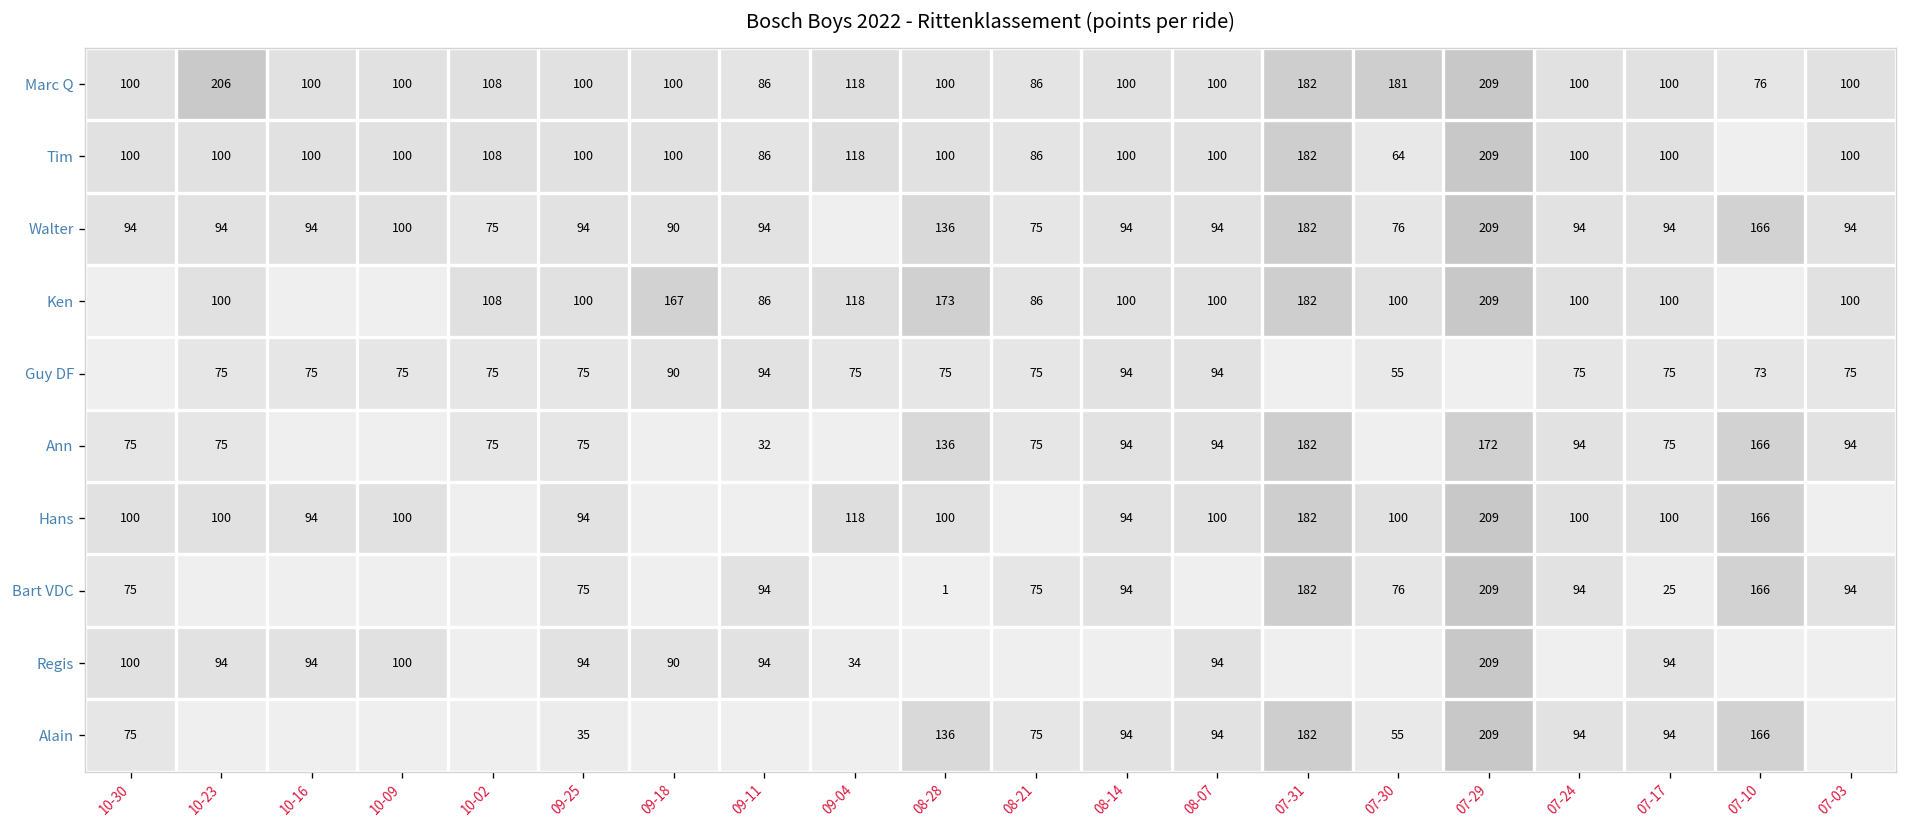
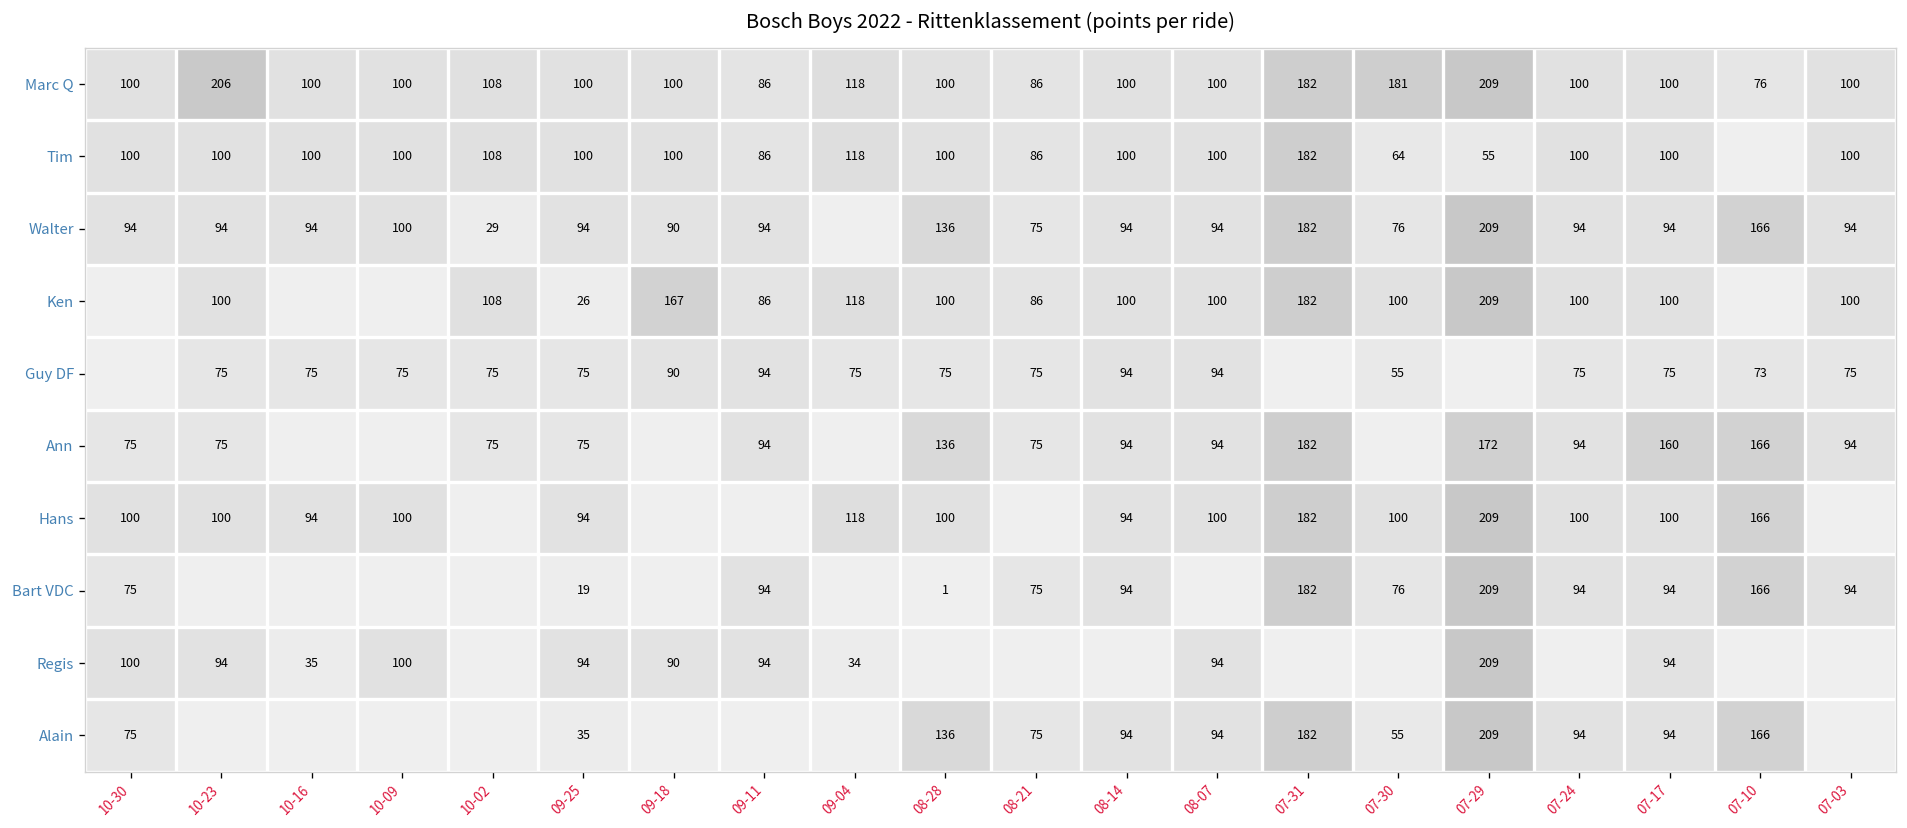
Tim, 07-29: 209 -> 55
Walter, 10-02: 75 -> 29
Ken, 09-25: 100 -> 26
Ken, 08-28: 173 -> 100
Ann, 09-11: 32 -> 94
Ann, 07-17: 75 -> 160
Bart VDC, 09-25: 75 -> 19
Bart VDC, 07-17: 25 -> 94
Regis, 10-16: 94 -> 35
